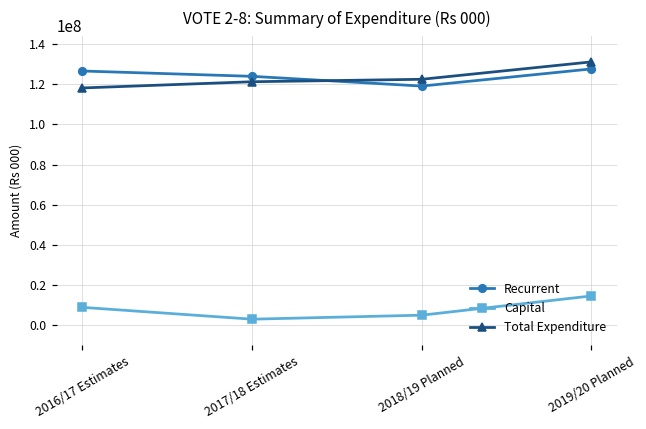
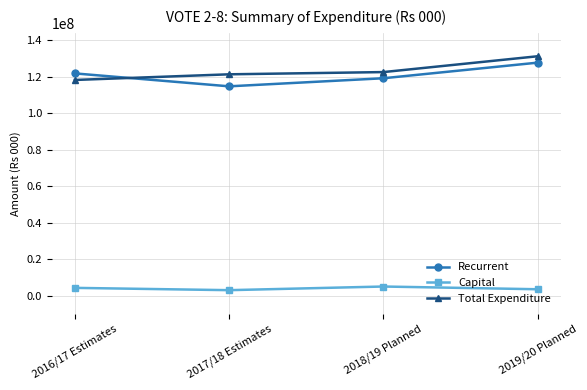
Recurrent, 2016/17 Estimates: 127000000 -> 122000000
Capital, 2016/17 Estimates: 9000000 -> 4000000
Recurrent, 2017/18 Estimates: 124000000 -> 115000000
Capital, 2019/20 Planned: 15000000 -> 4000000
